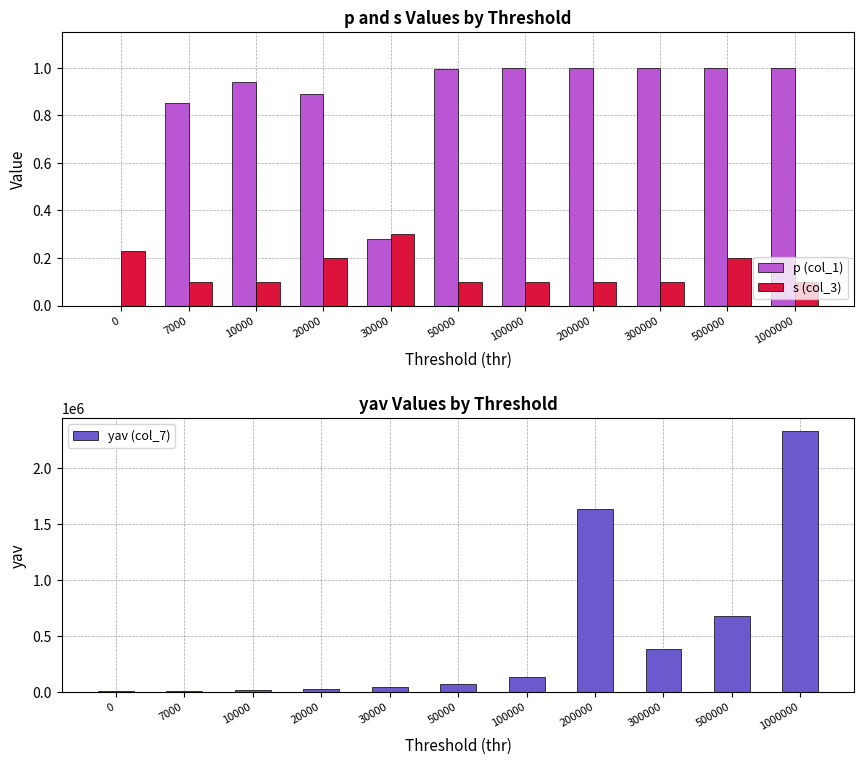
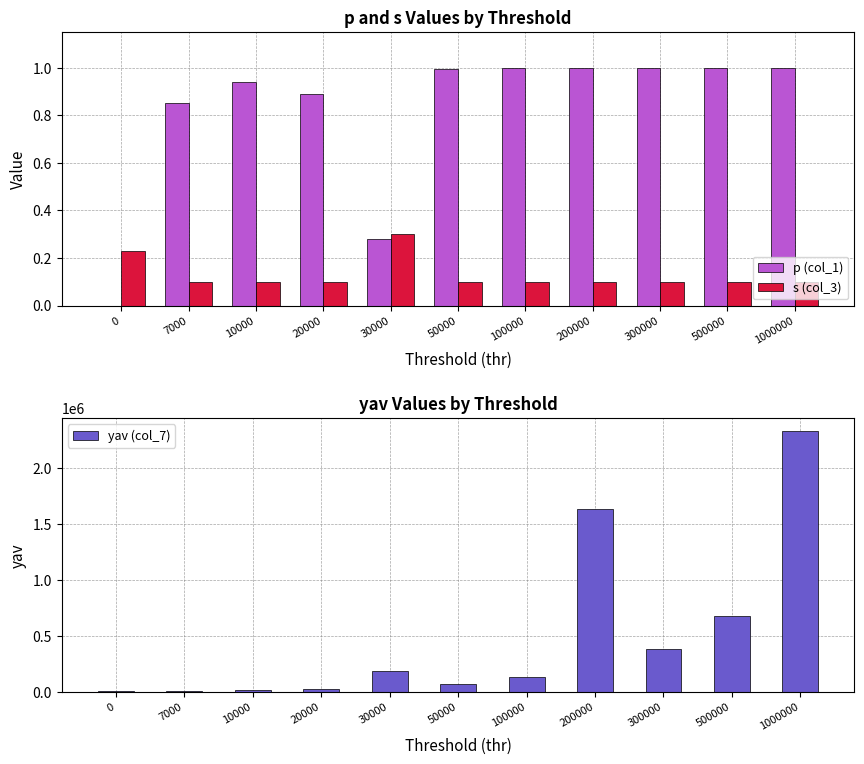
p and s Values by Threshold, s (col_3), 20000: 0.2 -> 0.1
p and s Values by Threshold, s (col_3), 500000: 0.2 -> 0.1
yav Values by Threshold, 30000: 40000 -> 180000
